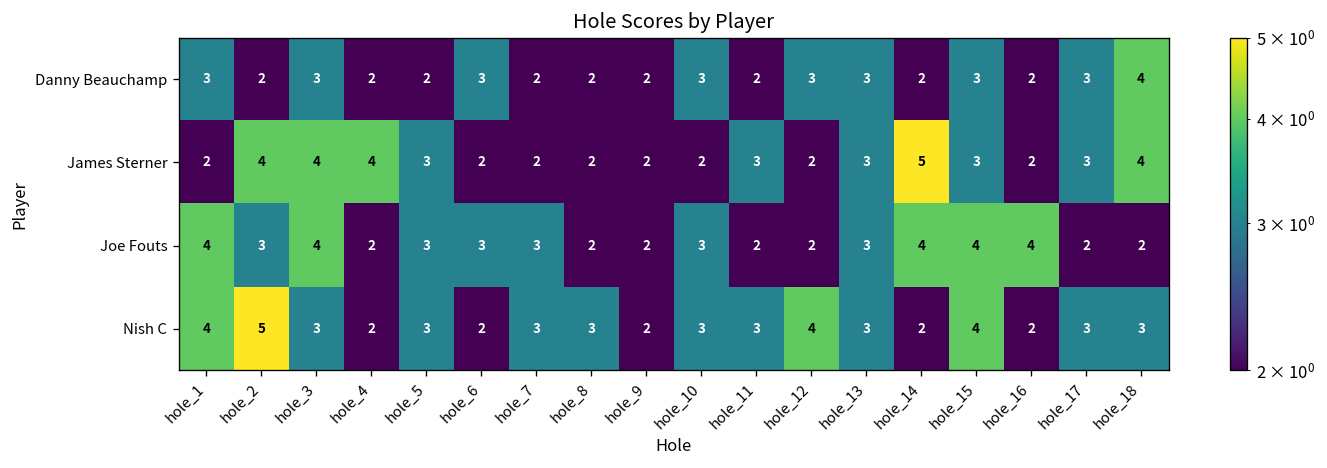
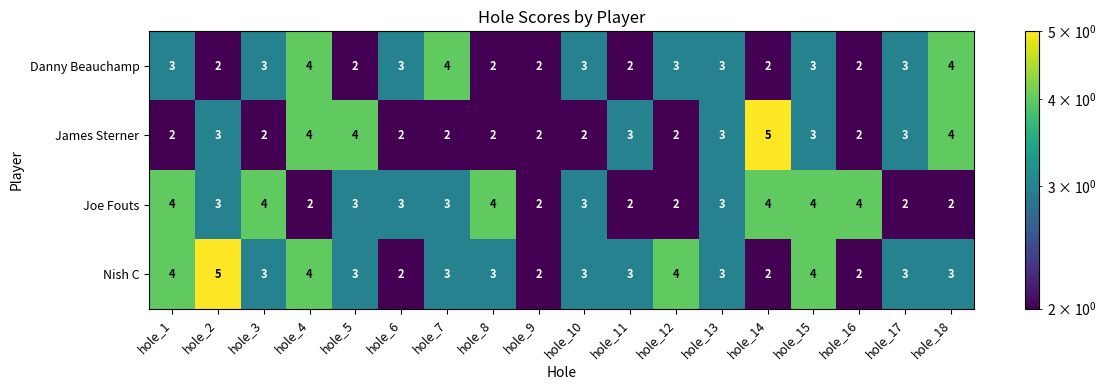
Danny Beauchamp, hole_4: 2 -> 4
Danny Beauchamp, hole_7: 2 -> 4
James Sterner, hole_2: 4 -> 3
James Sterner, hole_3: 4 -> 2
James Sterner, hole_5: 3 -> 4
Joe Fouts, hole_8: 2 -> 4
Nish C, hole_4: 2 -> 4
